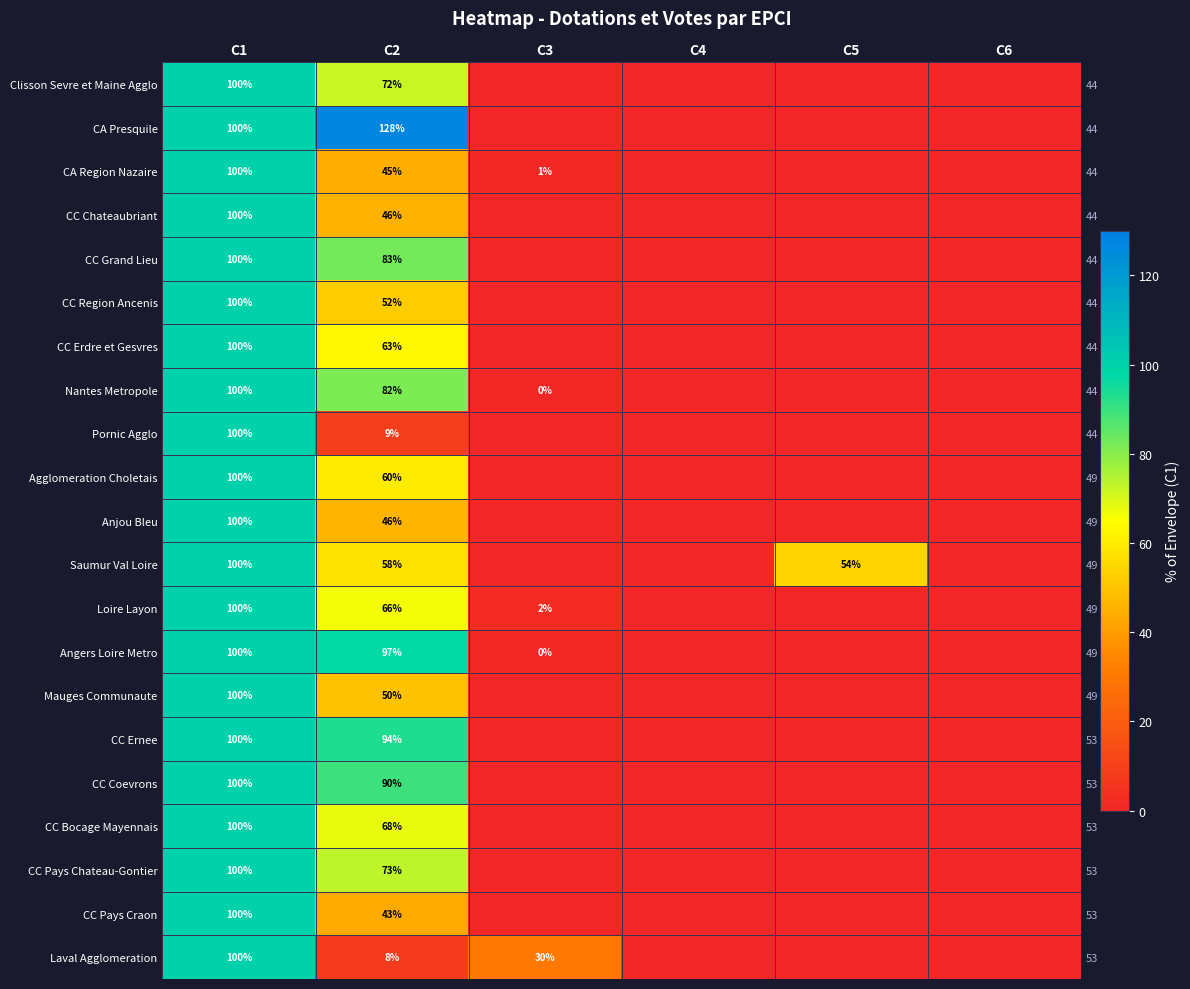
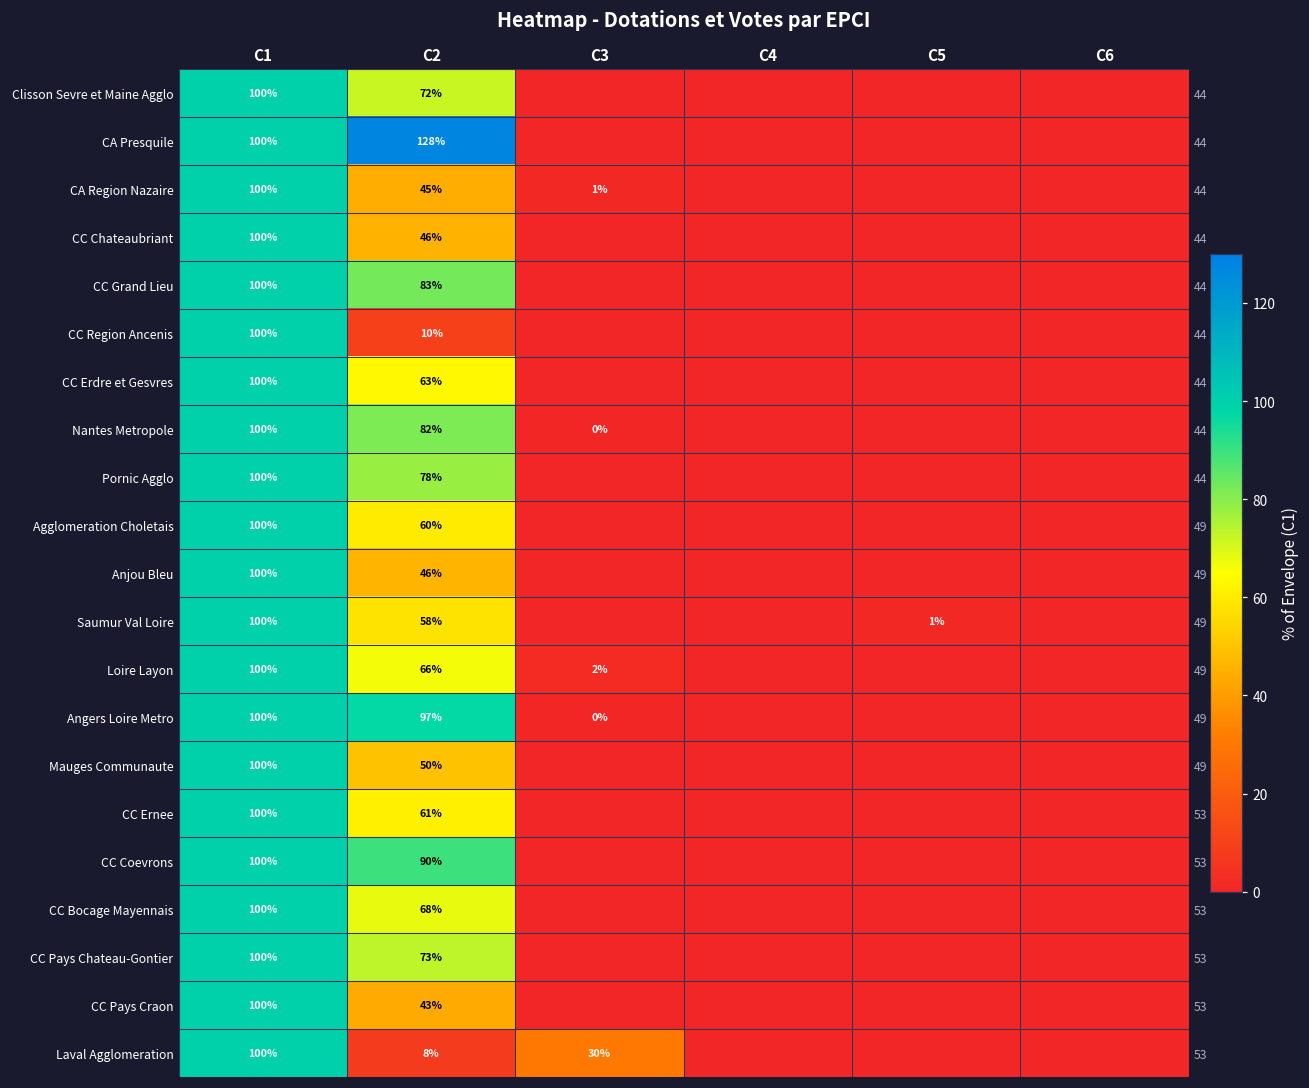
CC Region Ancenis, C2: 52% -> 10%
Pornic Agglo, C2: 9% -> 78%
Saumur Val Loire, C5: 54% -> 1%
CC Ernee, C2: 94% -> 61%
